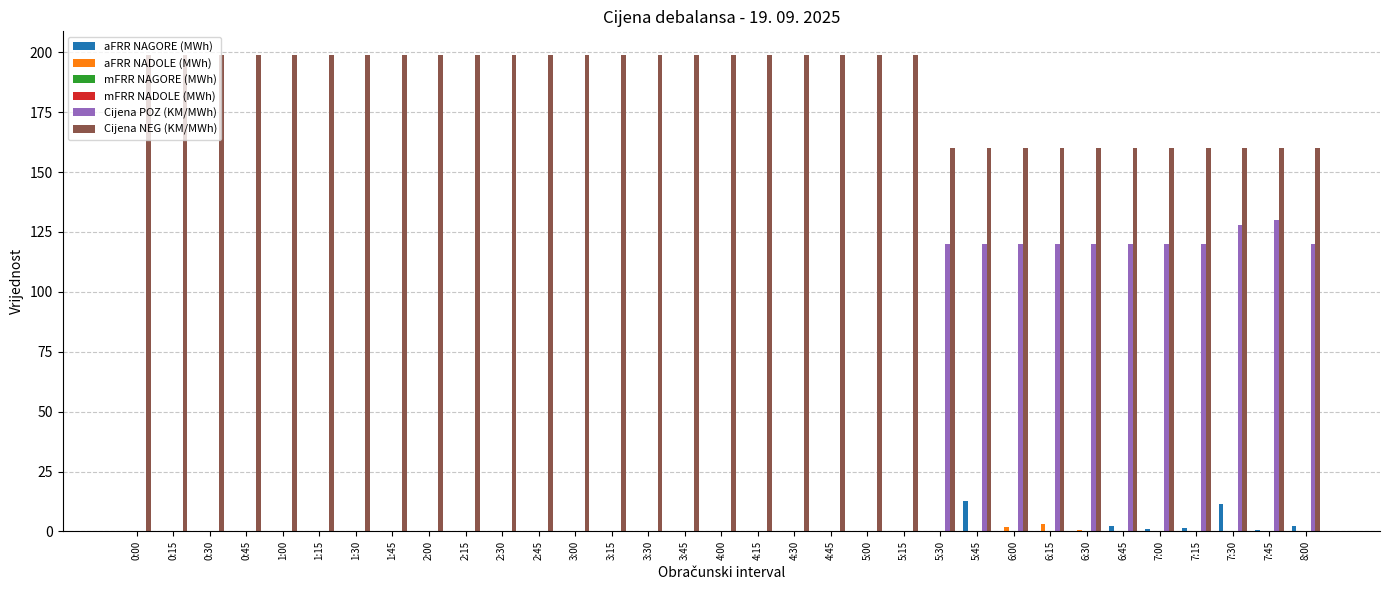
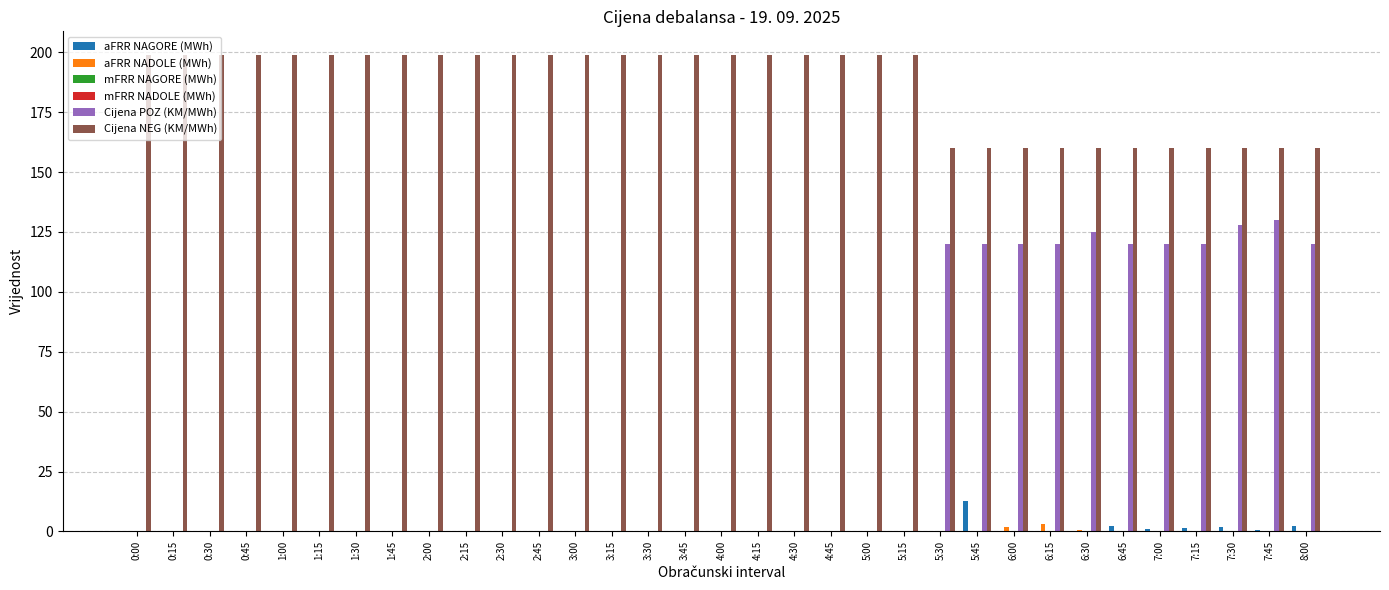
Cijena POZ (KM/MWh), 6:30: 120 -> 125
aFRR NAGORE (MWh), 7:30: 11 -> 2
